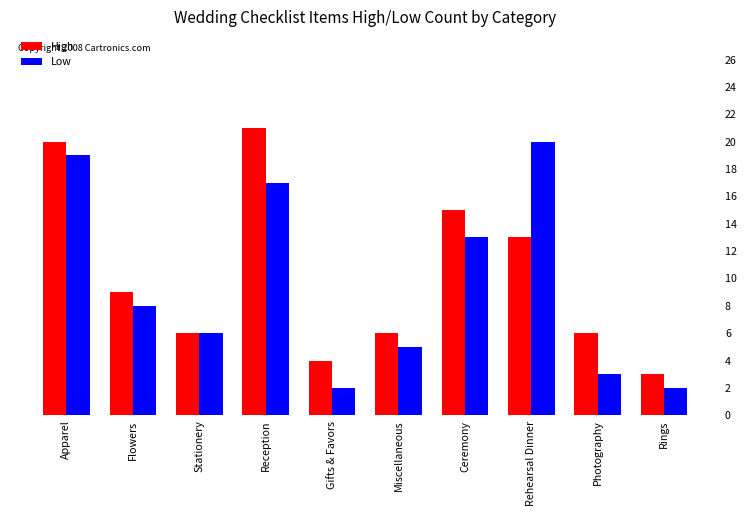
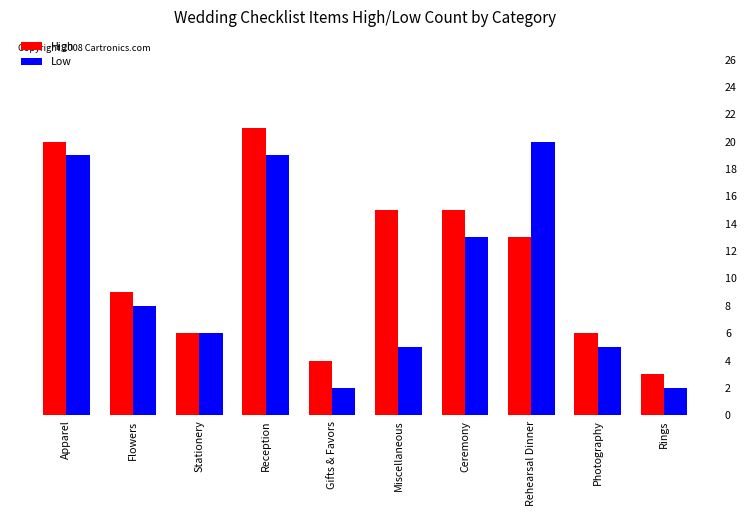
Low, Reception: 17 -> 19
High, Miscellaneous: 6 -> 15
Low, Photography: 3 -> 5
